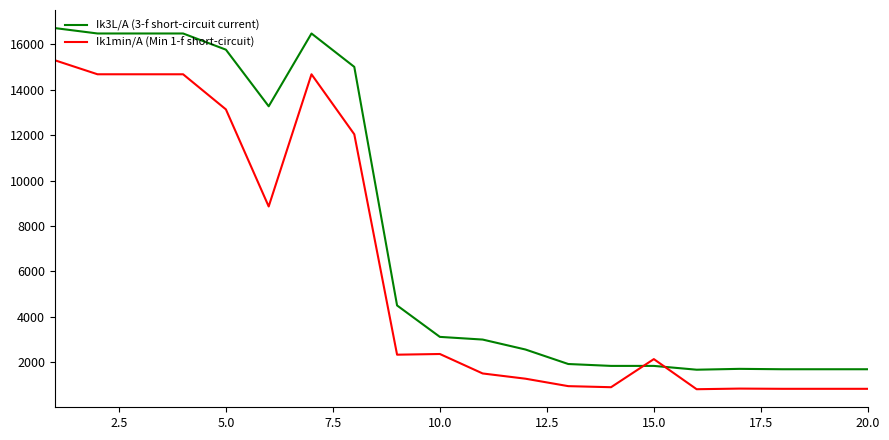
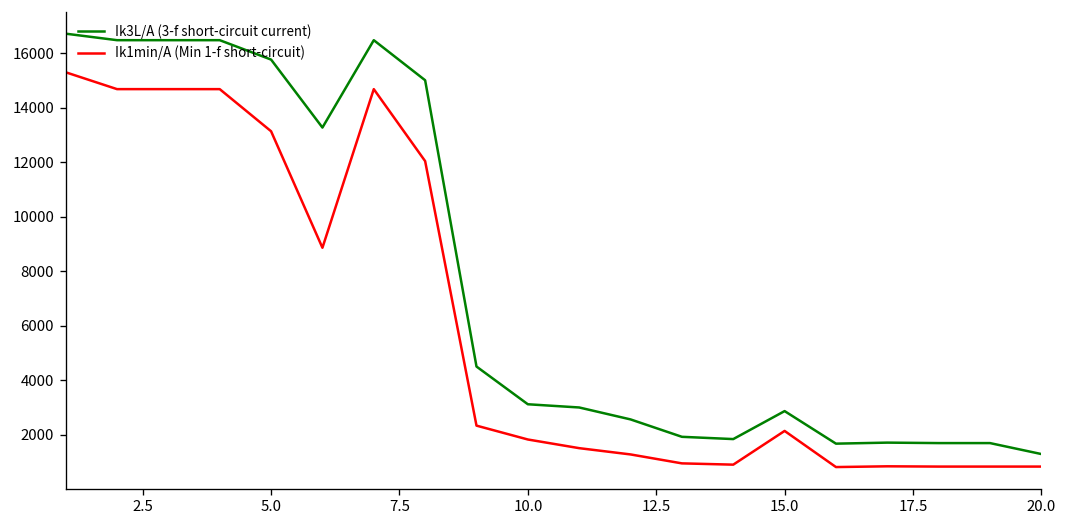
Ik1min/A (Min 1-f short-circuit), 10.0: 2400 -> 1800
Ik3L/A (3-f short-circuit current), 15.0: 1800 -> 2900
Ik3L/A (3-f short-circuit current), 20.0: 1700 -> 1300
